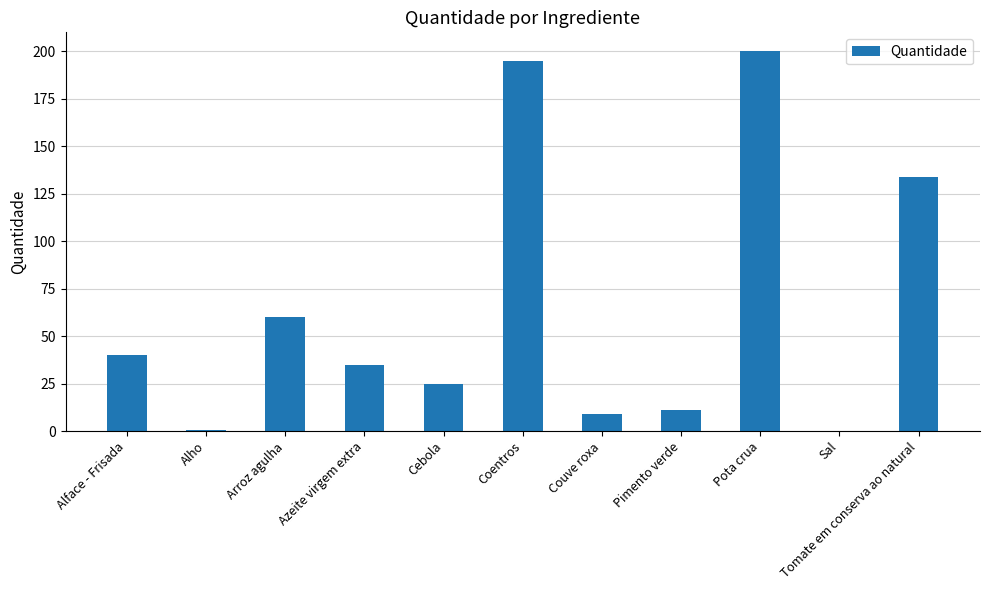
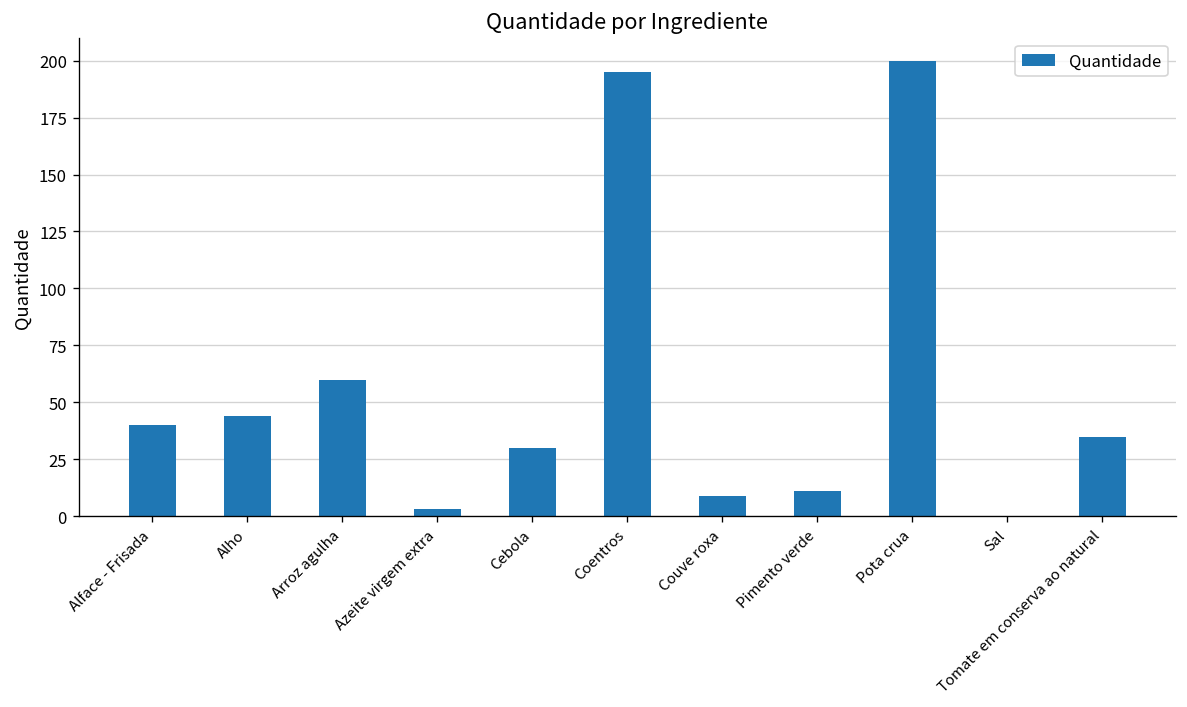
Alho: 1 -> 44
Azeite virgem extra: 35 -> 3
Cebola: 25 -> 30
Tomate em conserva ao natural: 134 -> 35
